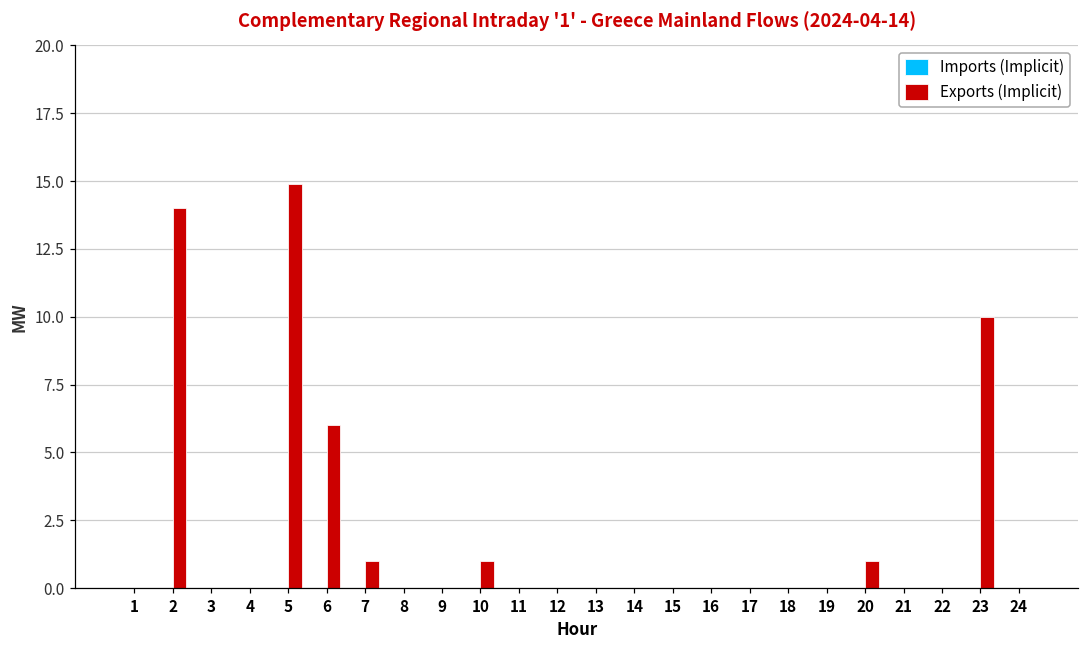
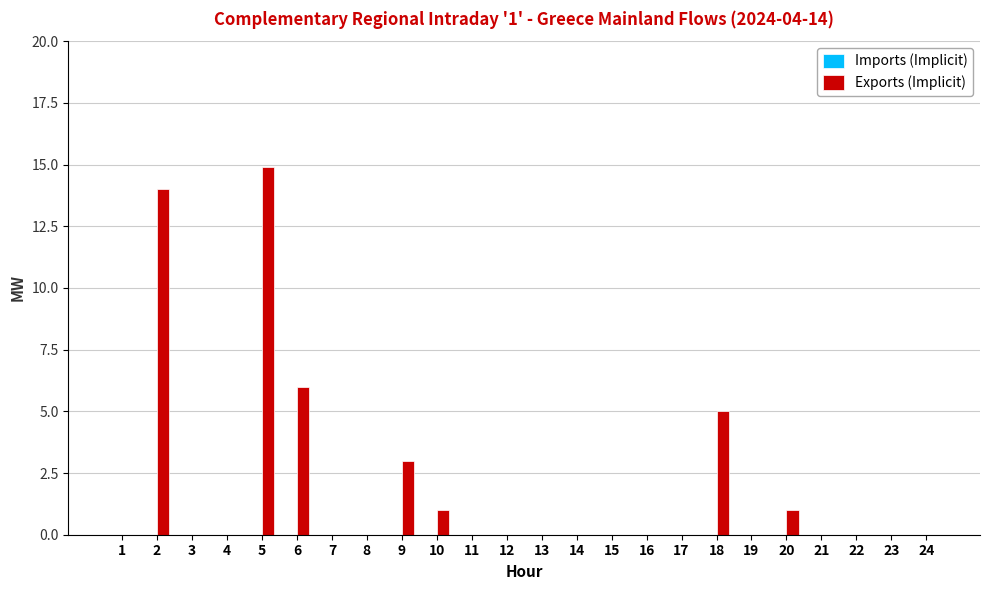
Exports (Implicit), 7: 1 -> 0
Exports (Implicit), 9: 0 -> 3
Exports (Implicit), 18: 0 -> 5
Exports (Implicit), 23: 10 -> 0
